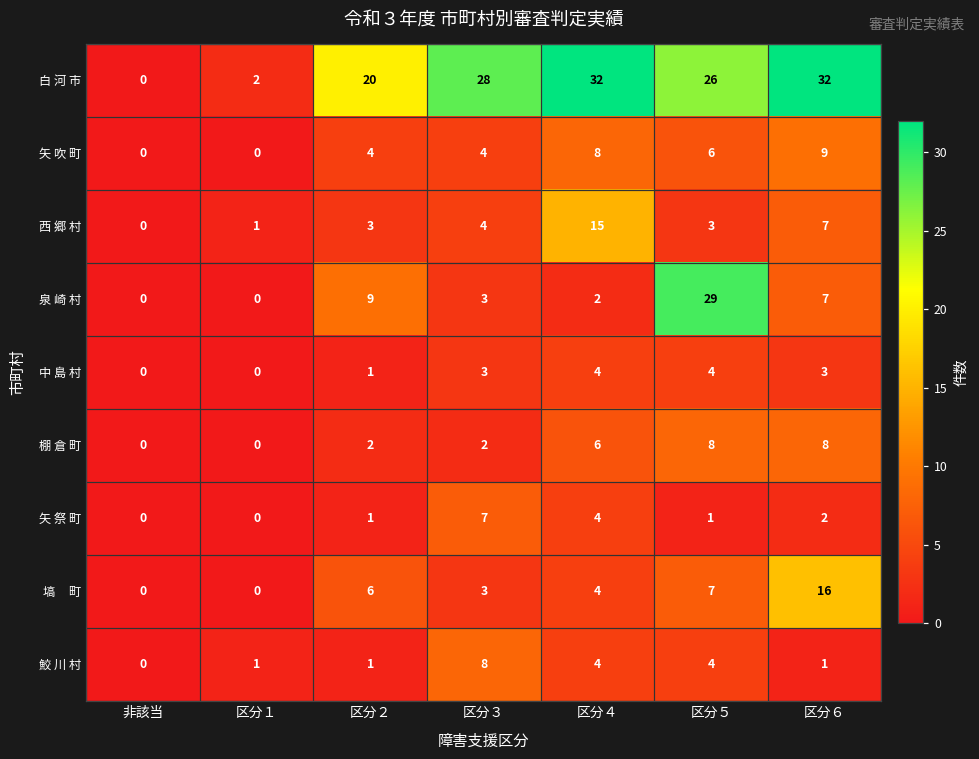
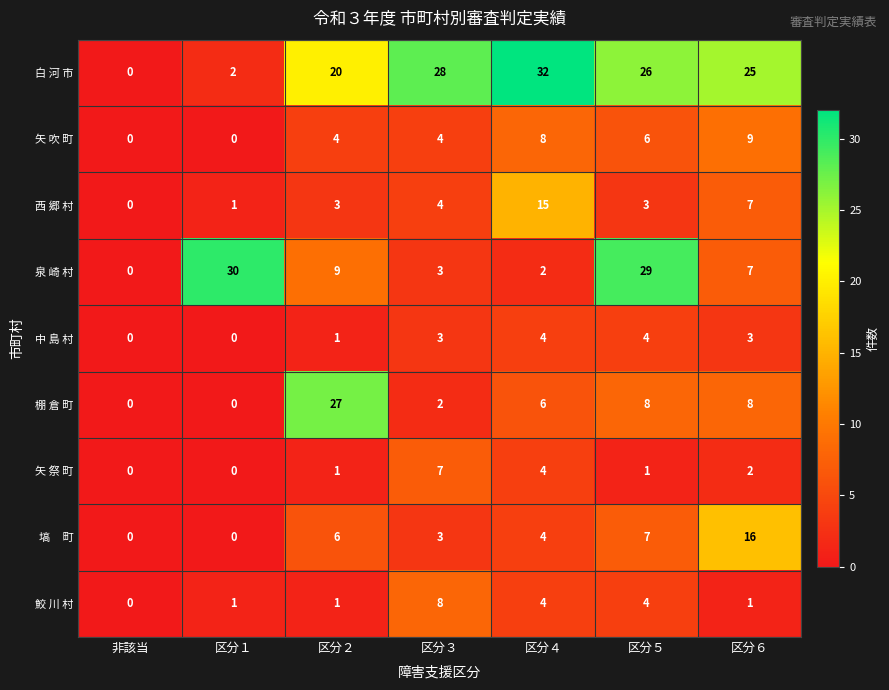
白 河 市, 区分６: 32 -> 25
泉 崎 村, 区分１: 0 -> 30
棚 倉 町, 区分２: 2 -> 27
